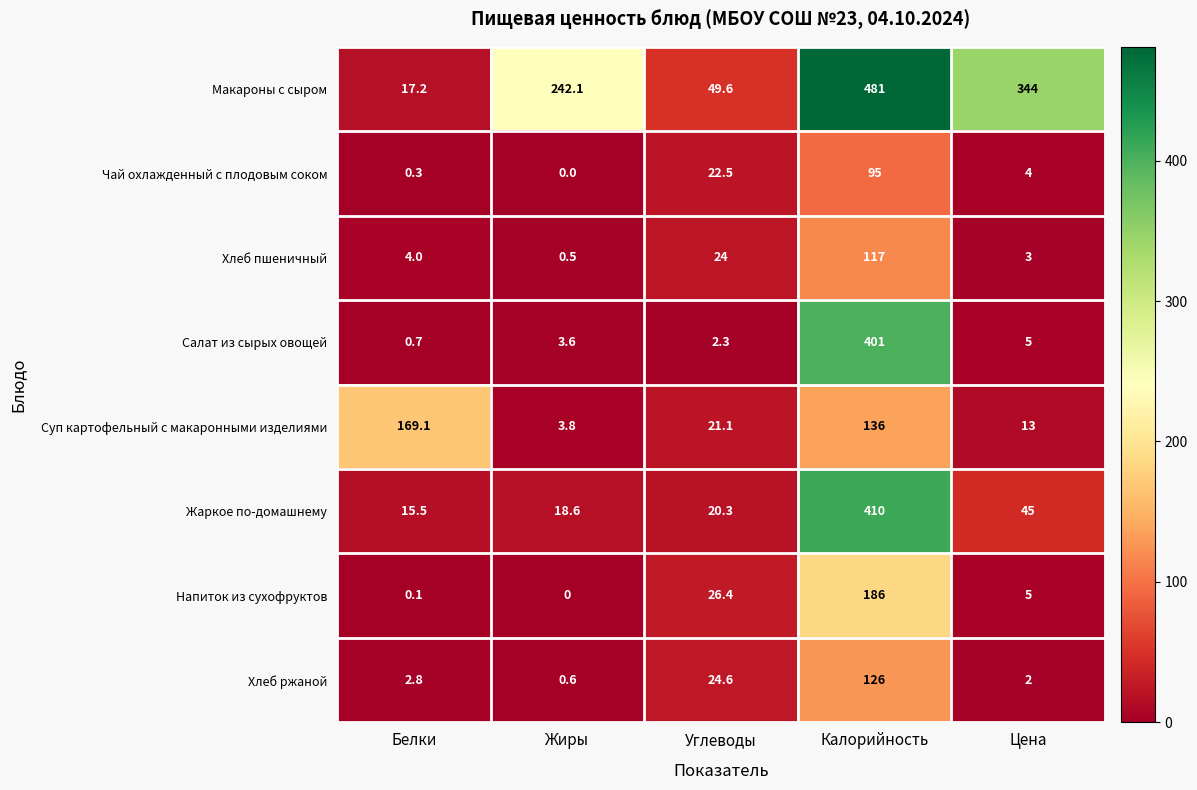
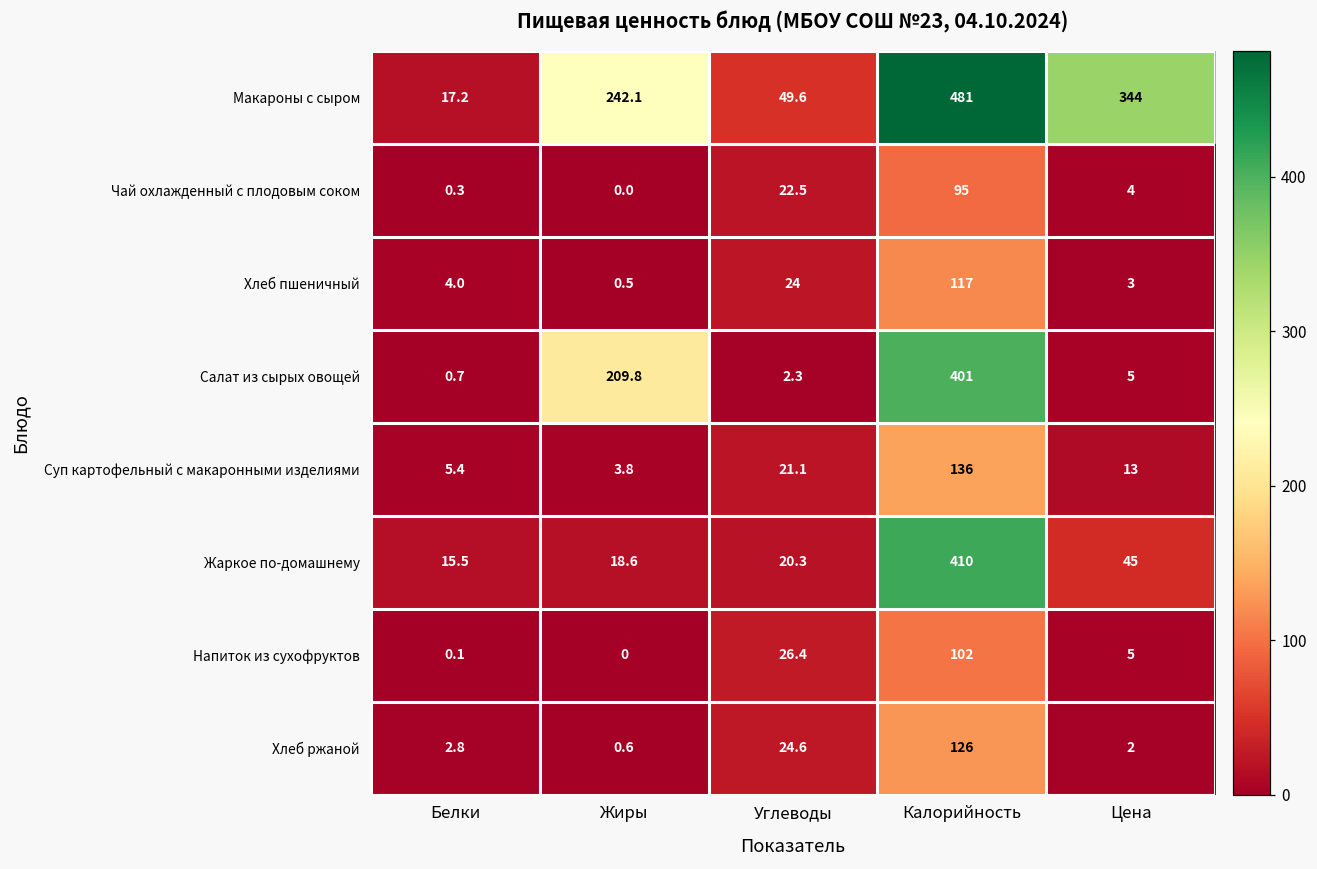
Салат из сырых овощей, Жиры: 3.6 -> 209.8
Суп картофельный с макаронными изделиями, Белки: 169.1 -> 5.4
Напиток из сухофруктов, Калорийность: 186 -> 102
